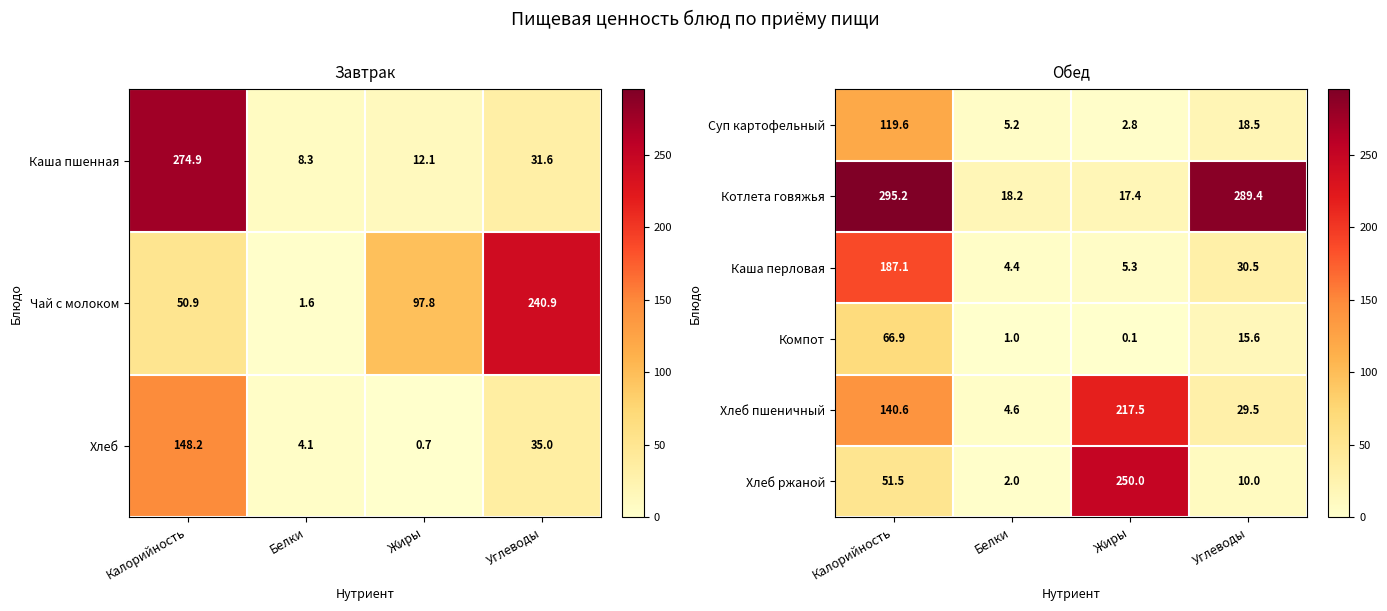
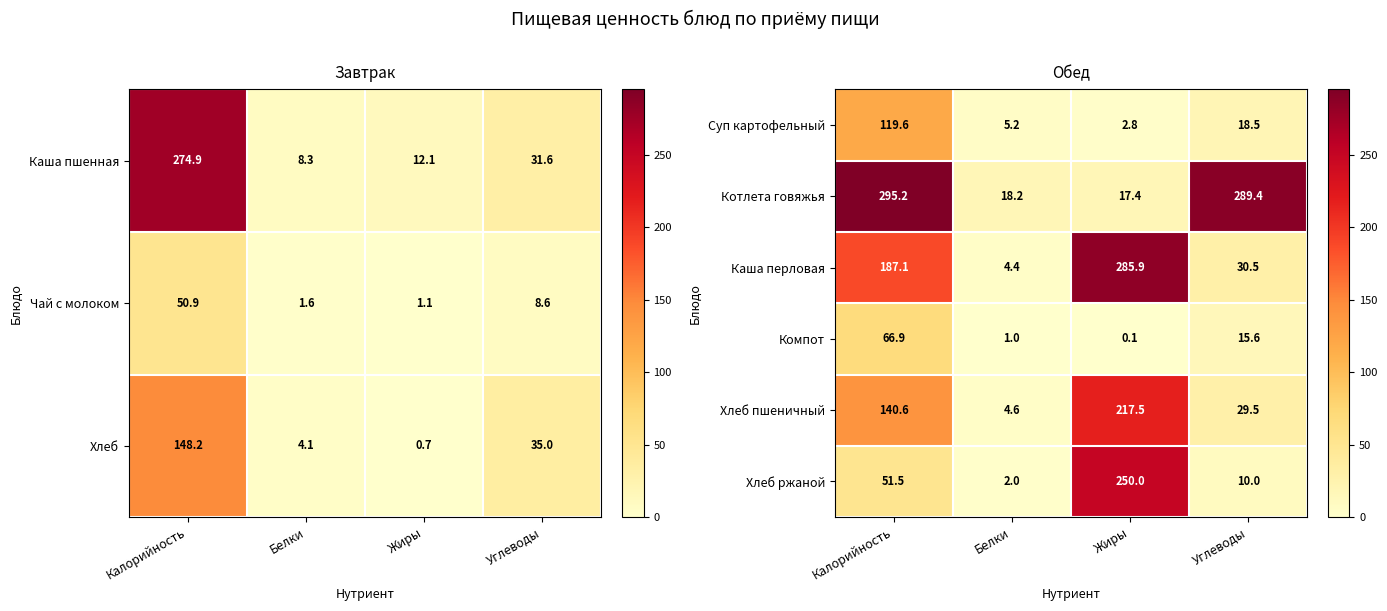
Завтрак, Чай с молоком, Жиры: 97.8 -> 1.1
Завтрак, Чай с молоком, Углеводы: 240.9 -> 8.6
Обед, Каша перловая, Жиры: 5.3 -> 285.9
